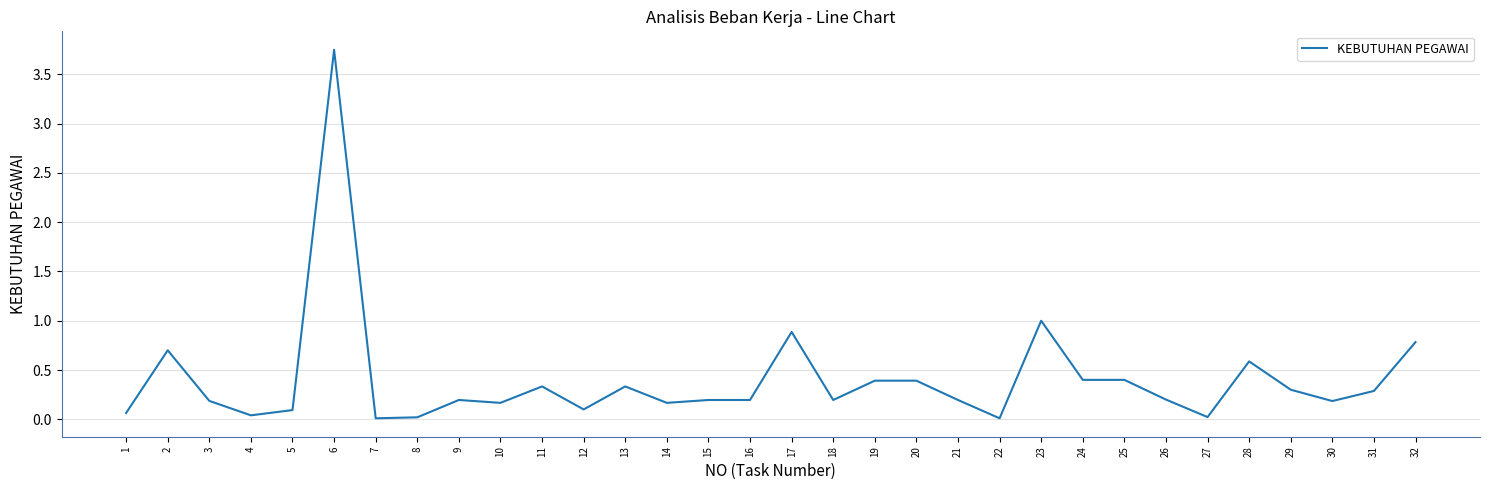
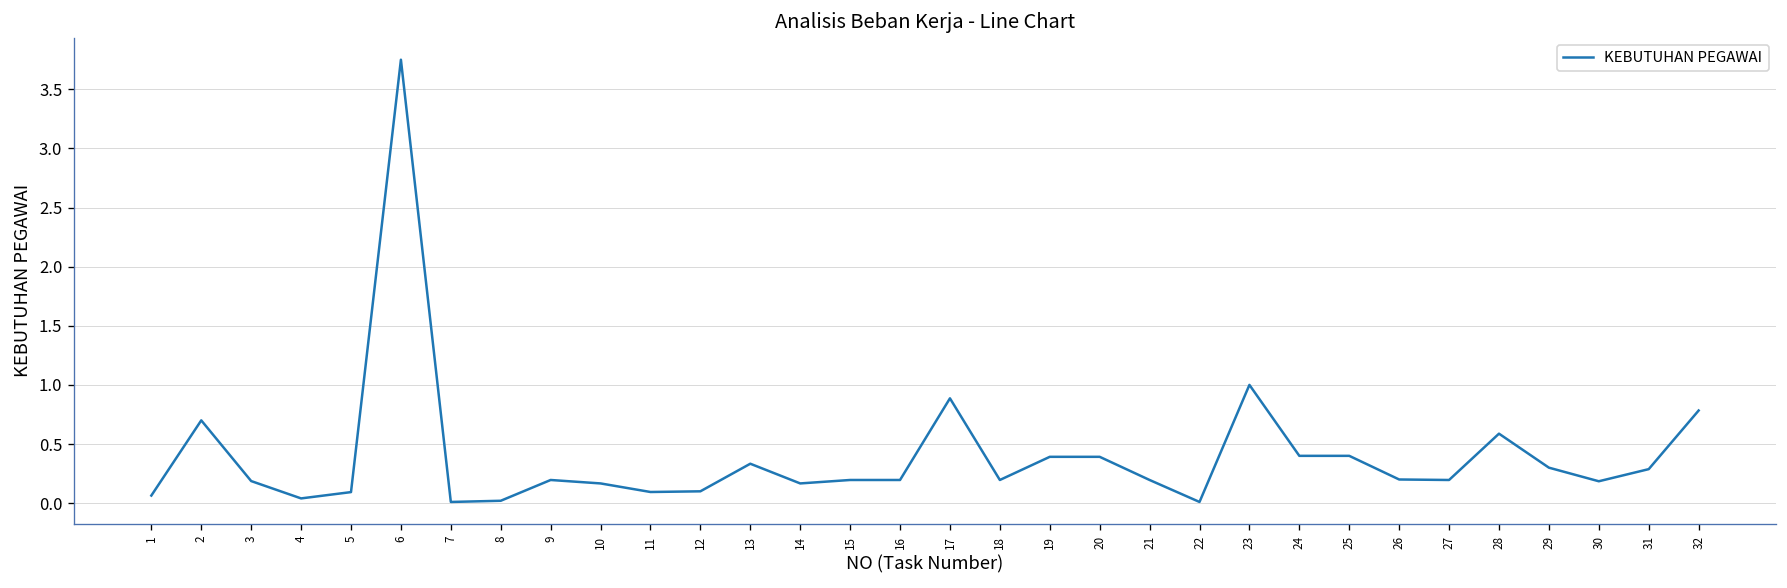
11: 0.3 -> 0.1
27: 0.0 -> 0.2
